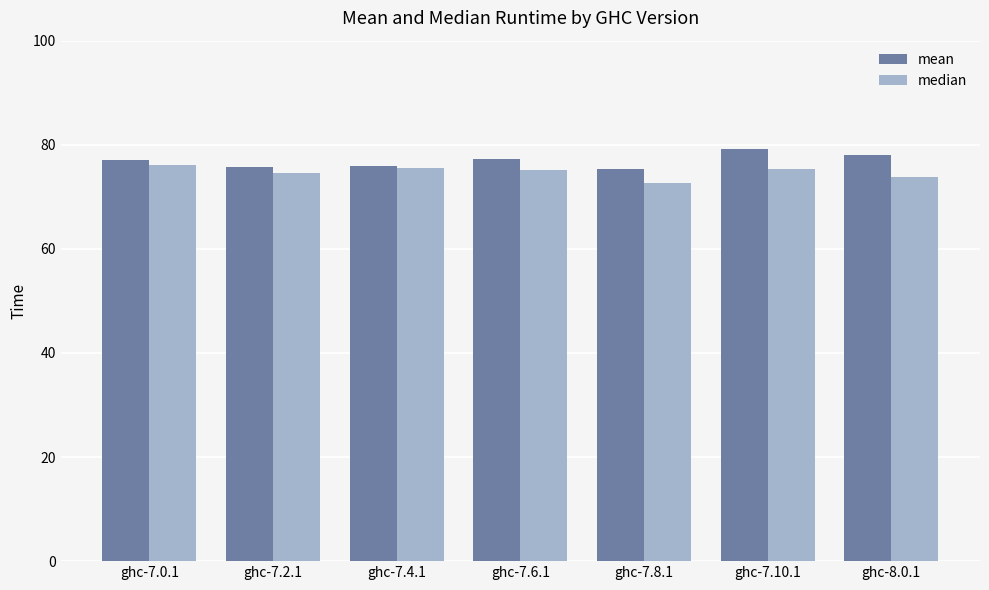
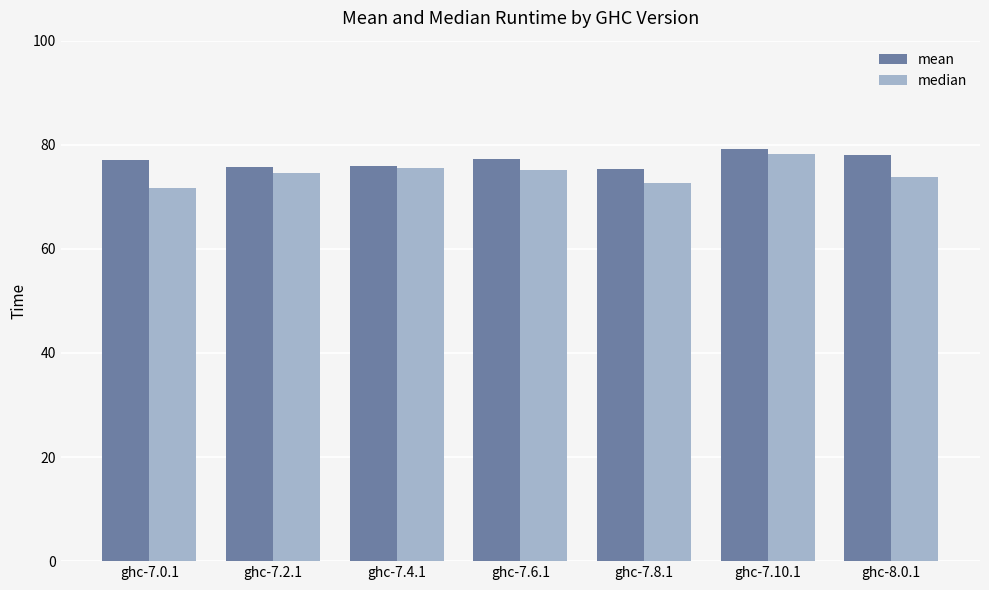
median, ghc-7.0.1: 76 -> 72
median, ghc-7.10.1: 75 -> 78
